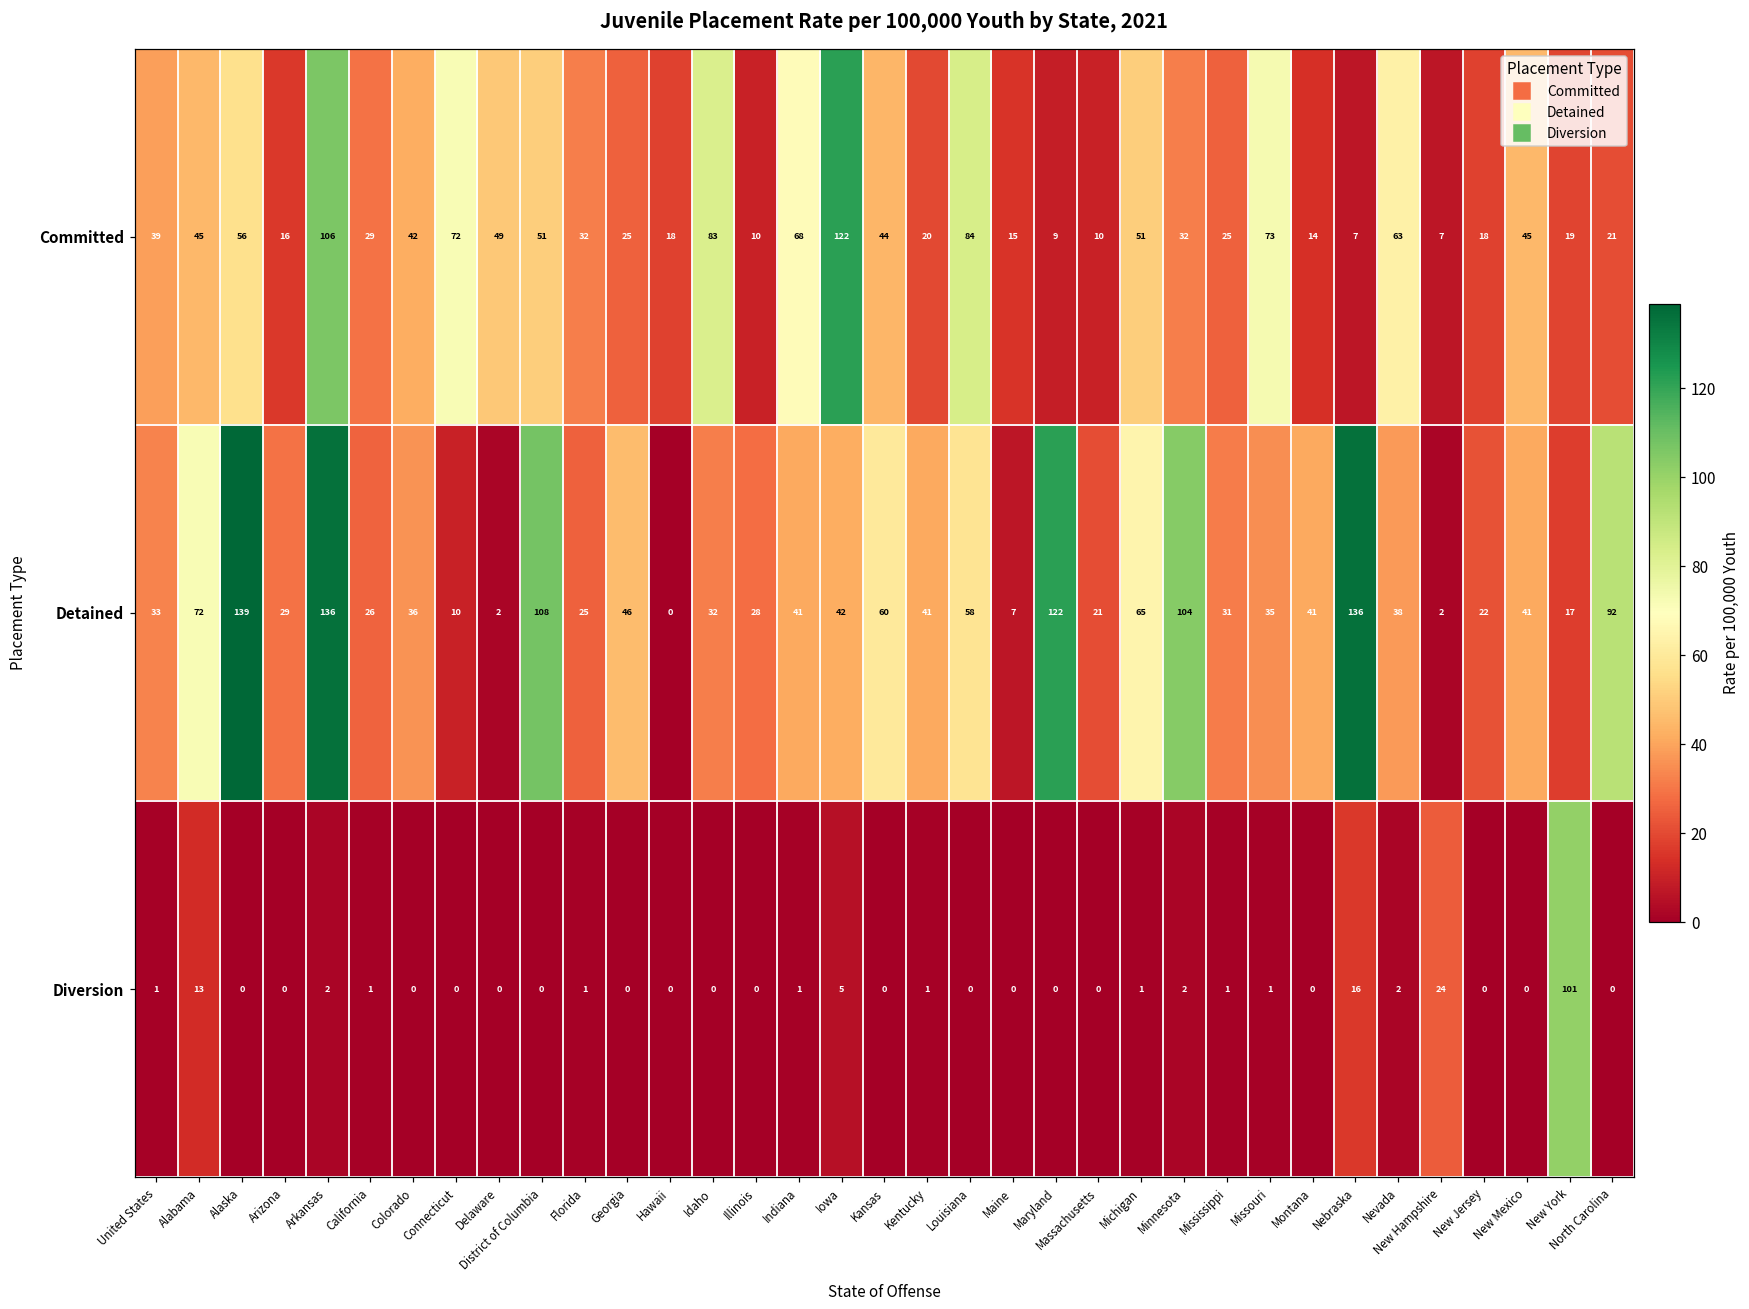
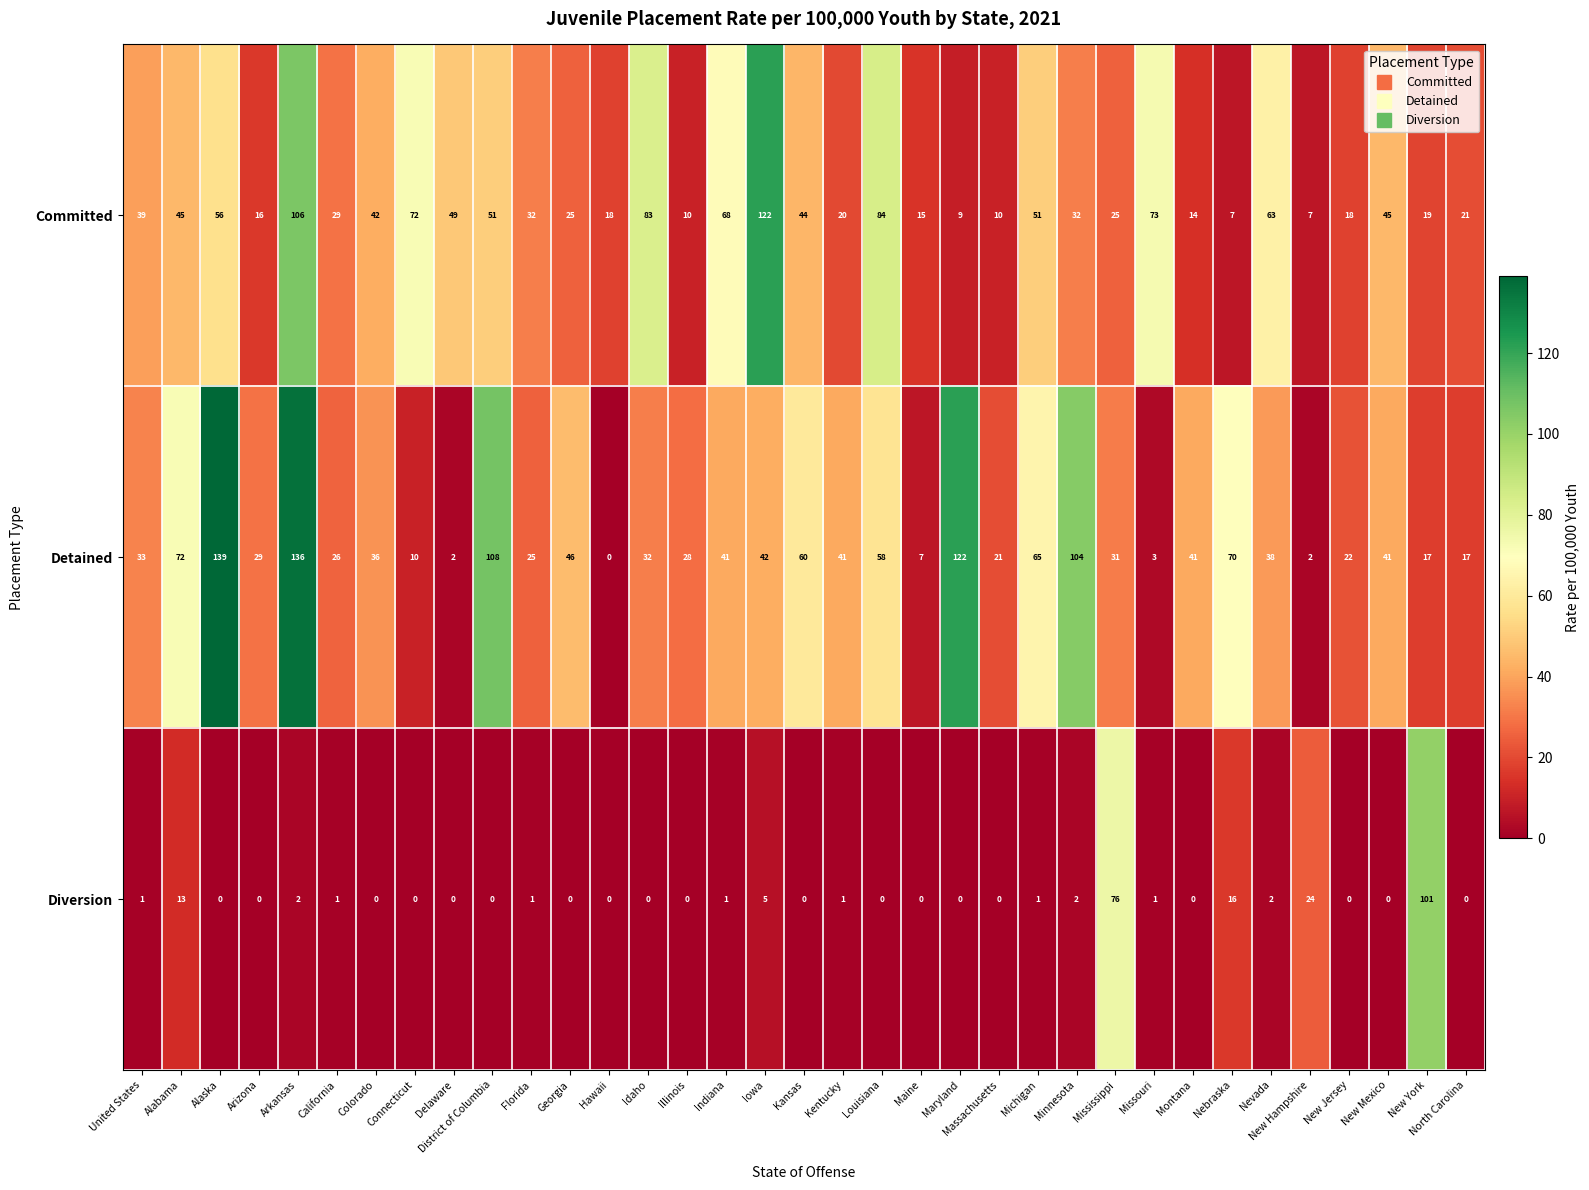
Detained, Missouri: 35 -> 3
Detained, Nebraska: 136 -> 70
Detained, North Carolina: 92 -> 17
Diversion, Mississippi: 1 -> 76
